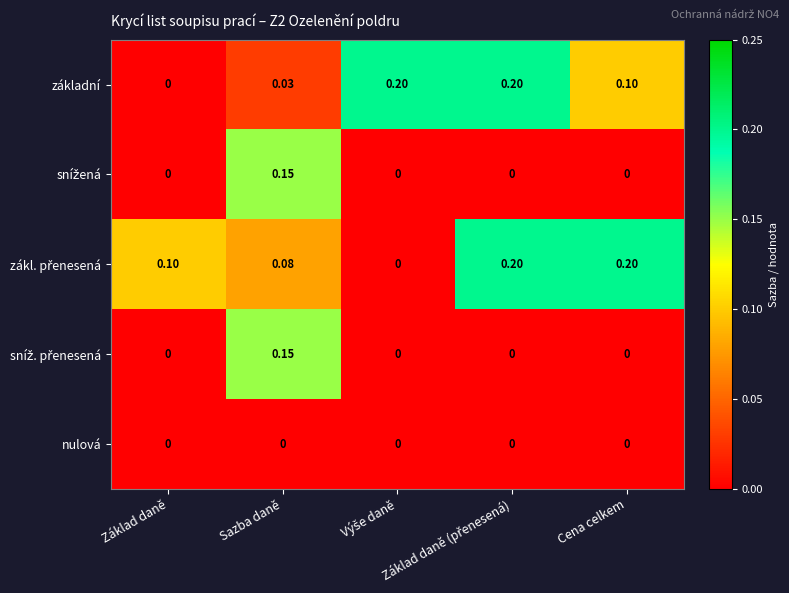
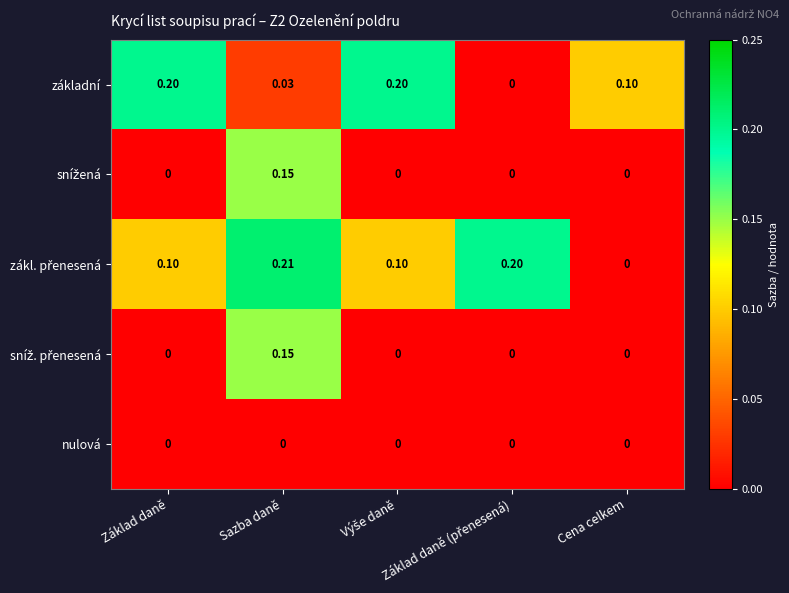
základní, Základ daně: 0 -> 0.20
základní, Základ daně (přenesená): 0.20 -> 0
zákl. přenesená, Sazba daně: 0.08 -> 0.21
zákl. přenesená, Výše daně: 0 -> 0.10
zákl. přenesená, Cena celkem: 0.20 -> 0
